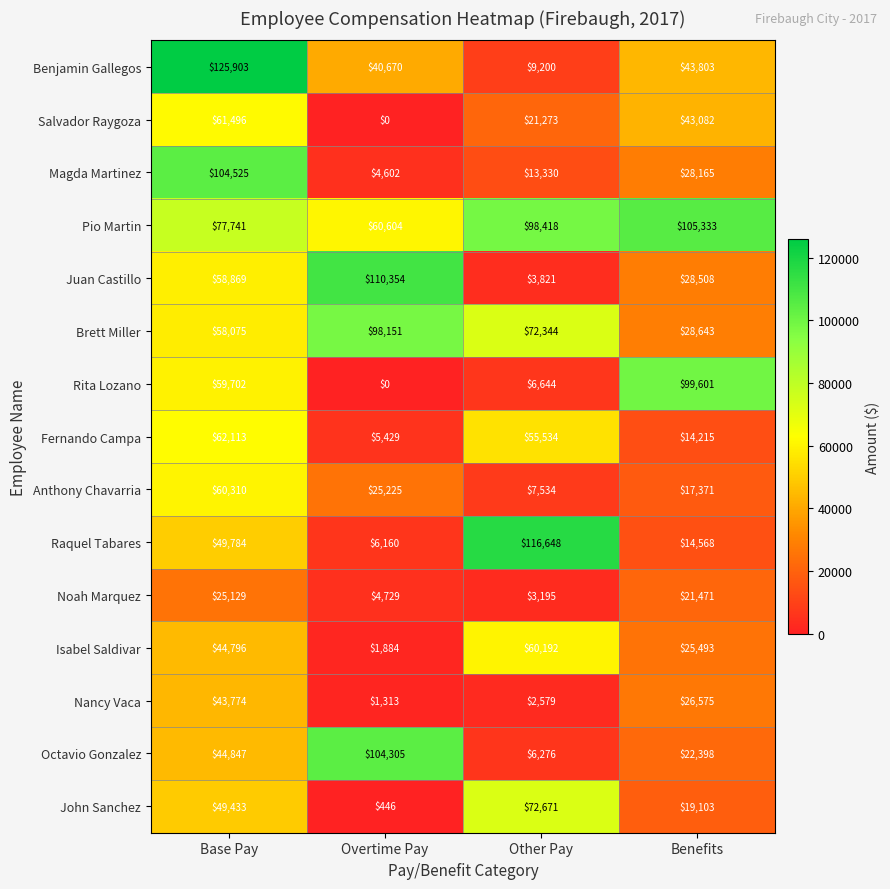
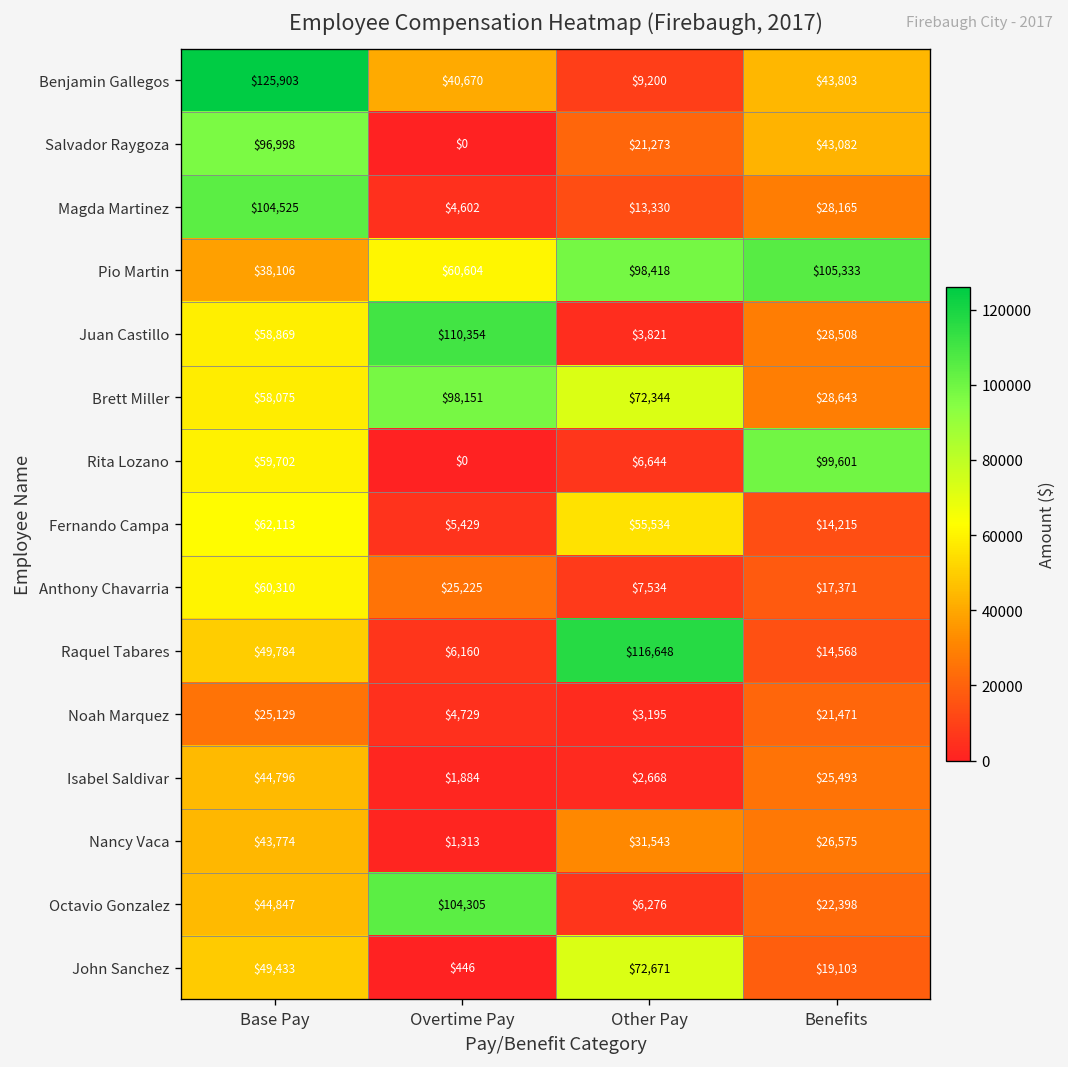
Salvador Raygoza, Base Pay: $61,496 -> $96,998
Pio Martin, Base Pay: $77,741 -> $38,106
Isabel Saldivar, Other Pay: $60,192 -> $2,668
Nancy Vaca, Other Pay: $2,579 -> $31,543
